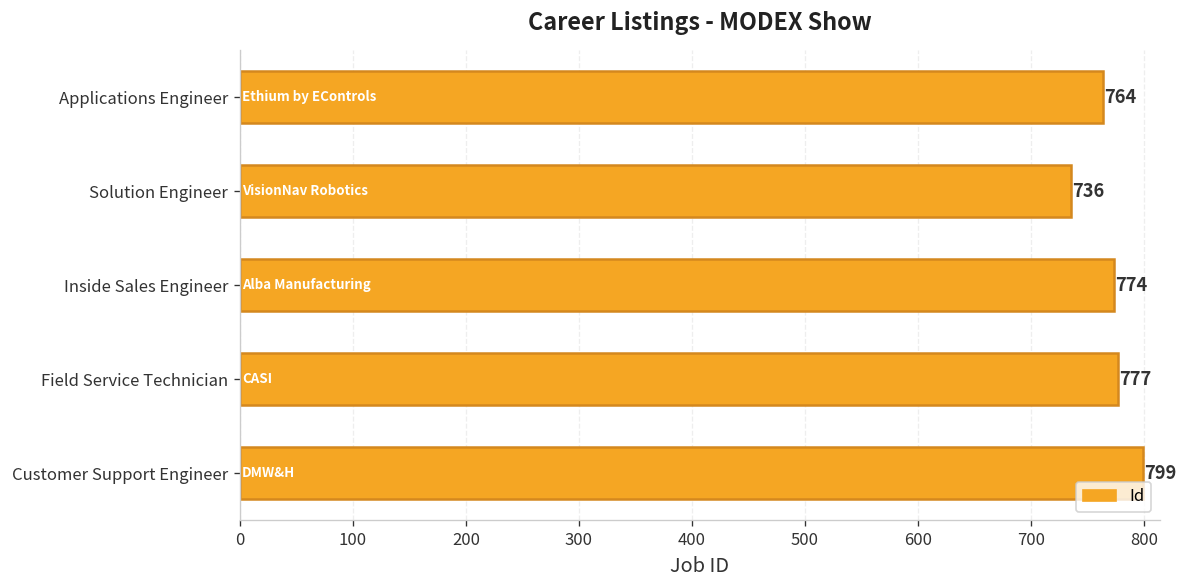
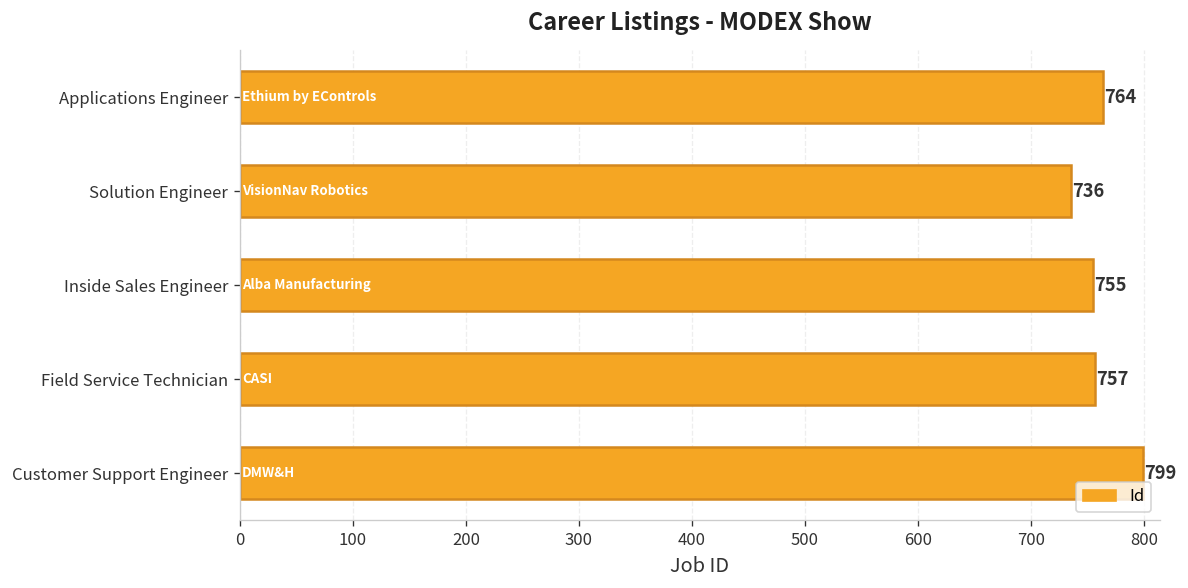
Inside Sales Engineer: 774 -> 755
Field Service Technician: 777 -> 757
